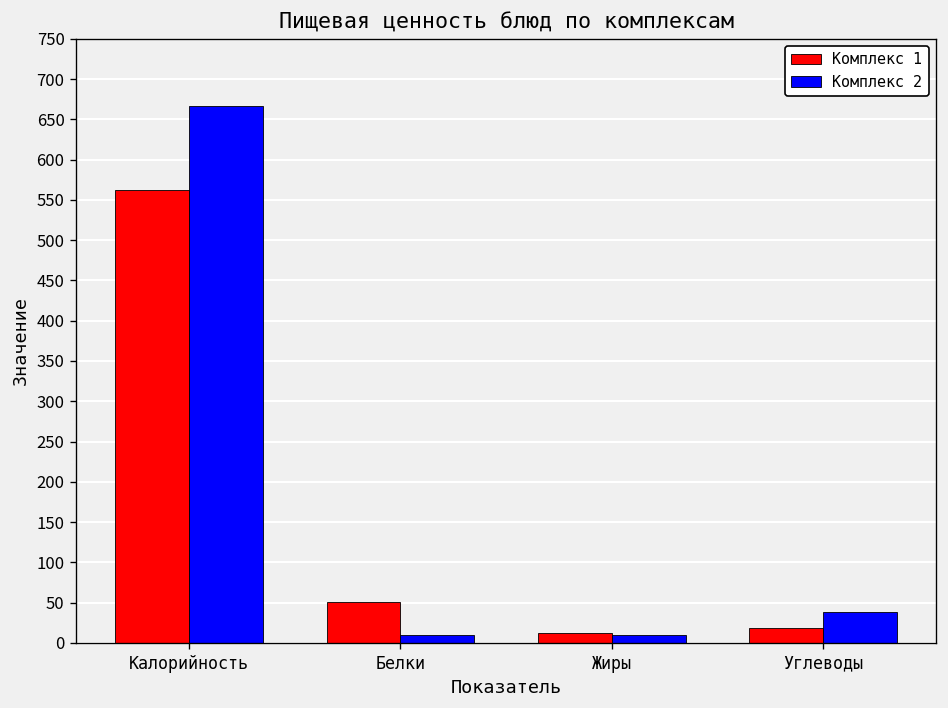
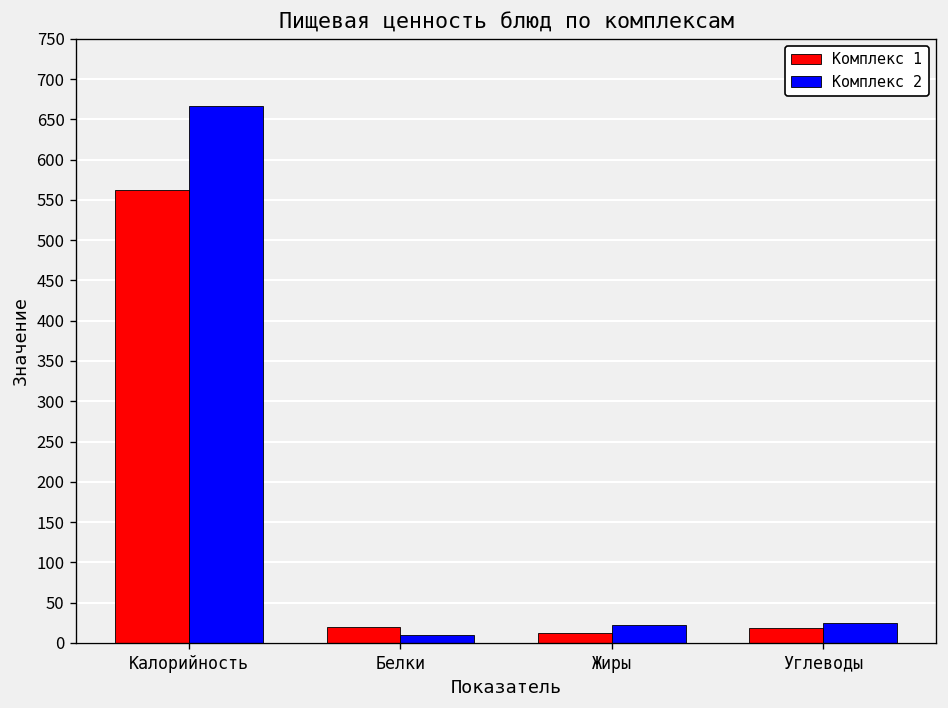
Комплекс 1, Белки: 50 -> 20
Комплекс 2, Жиры: 10 -> 20
Комплекс 2, Углеводы: 40 -> 20
